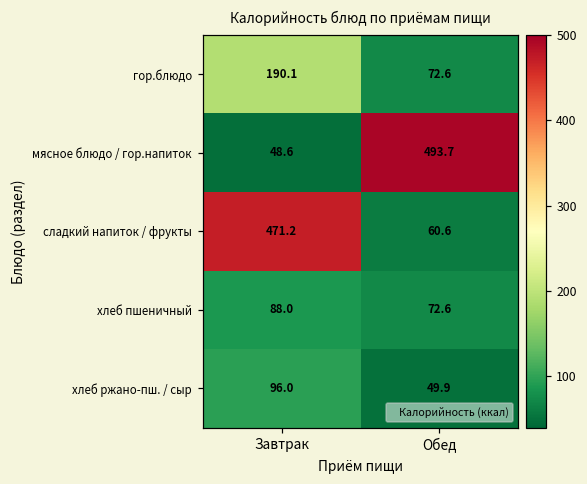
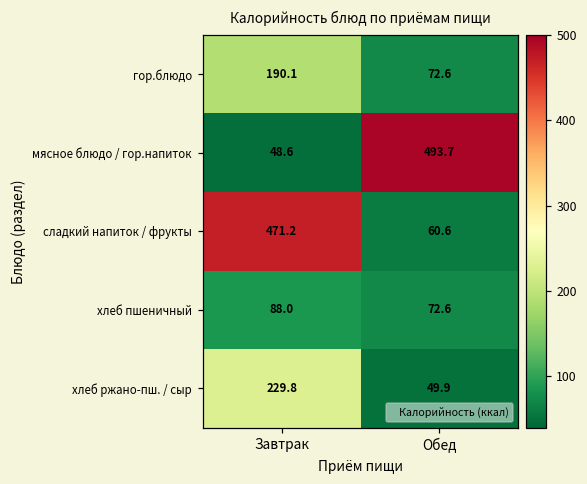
хлеб ржано-пш. / сыр, Завтрак: 96.0 -> 229.8
